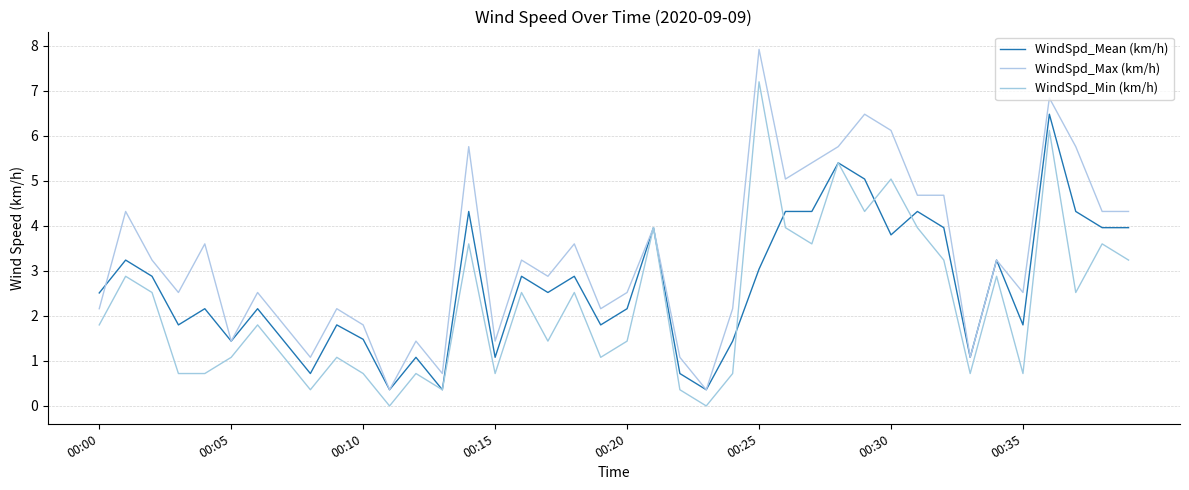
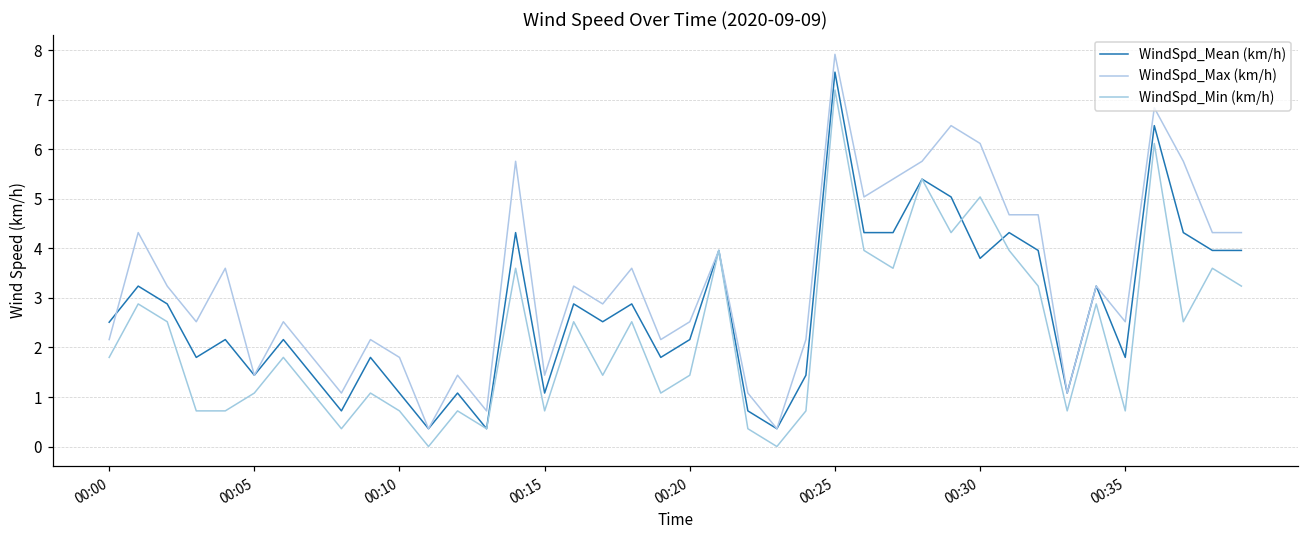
WindSpd_Mean (km/h), 00:10: 1.5 -> 1.1
WindSpd_Mean (km/h), 00:25: 3.0 -> 7.6
